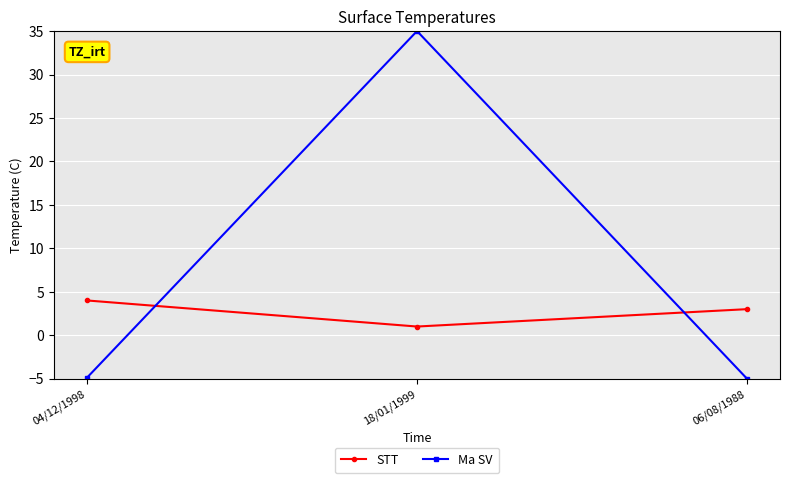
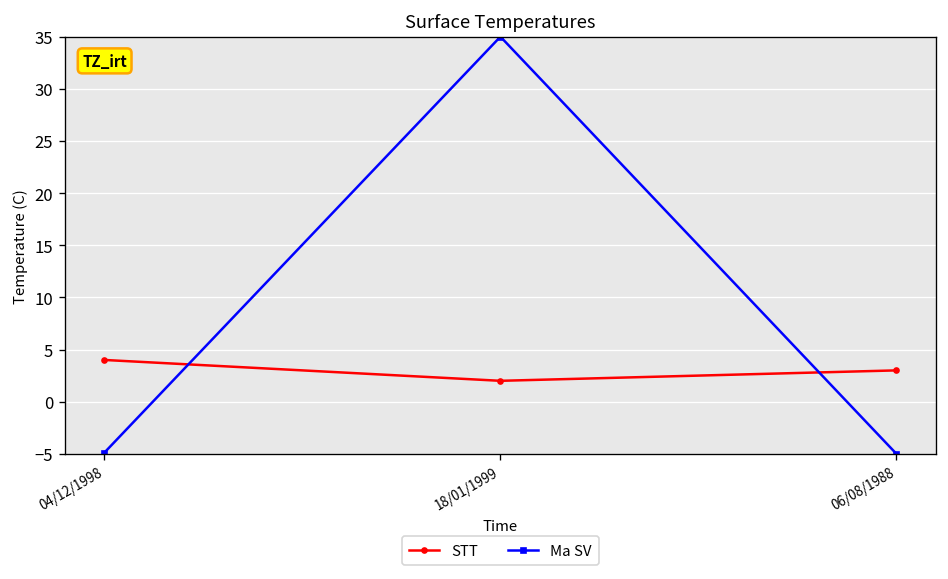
STT, 18/01/1999: 1 -> 2
